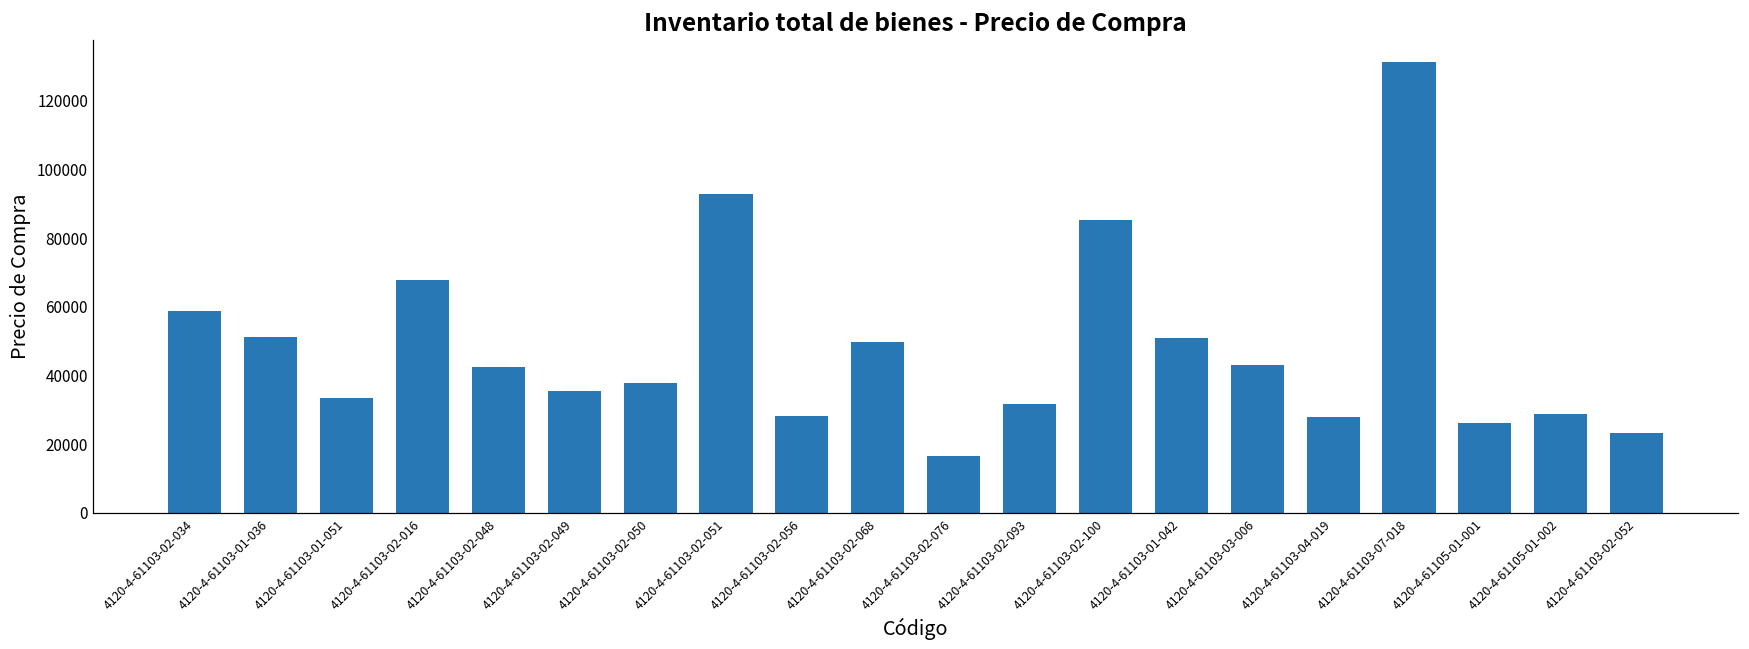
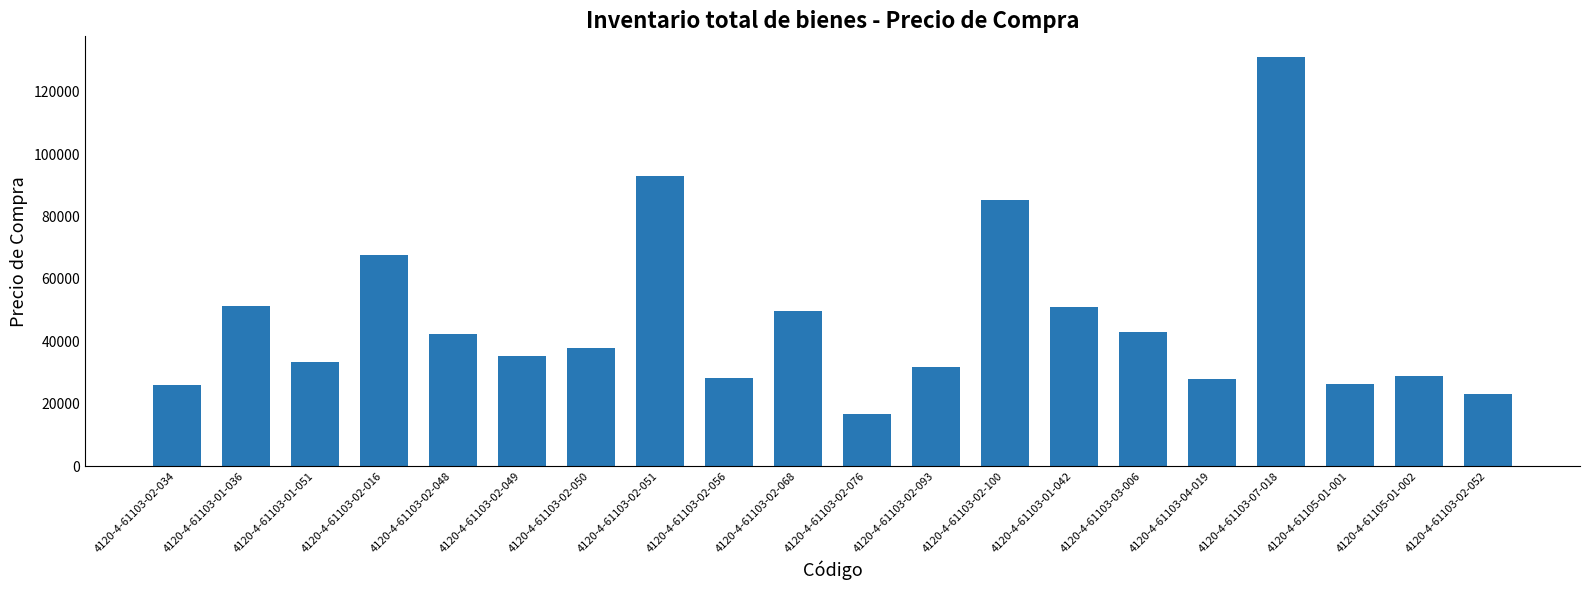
4120-4-61103-02-034: 59000 -> 26000
